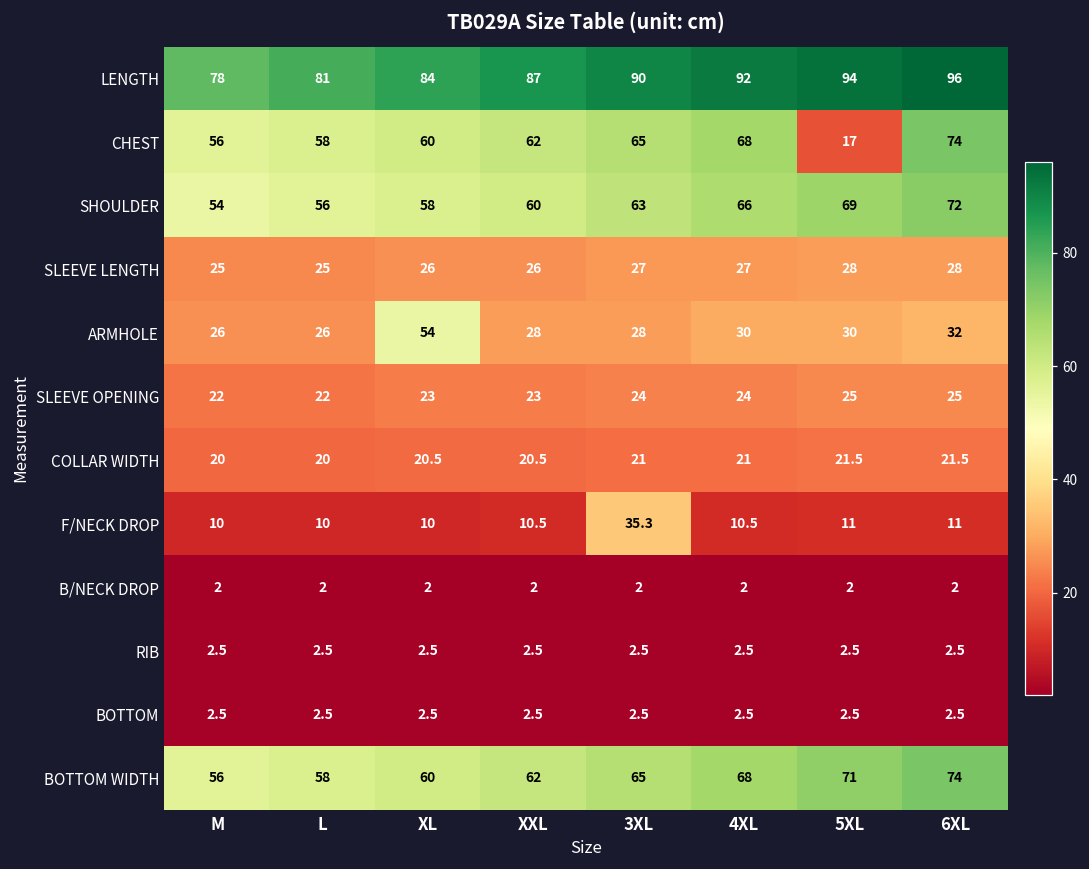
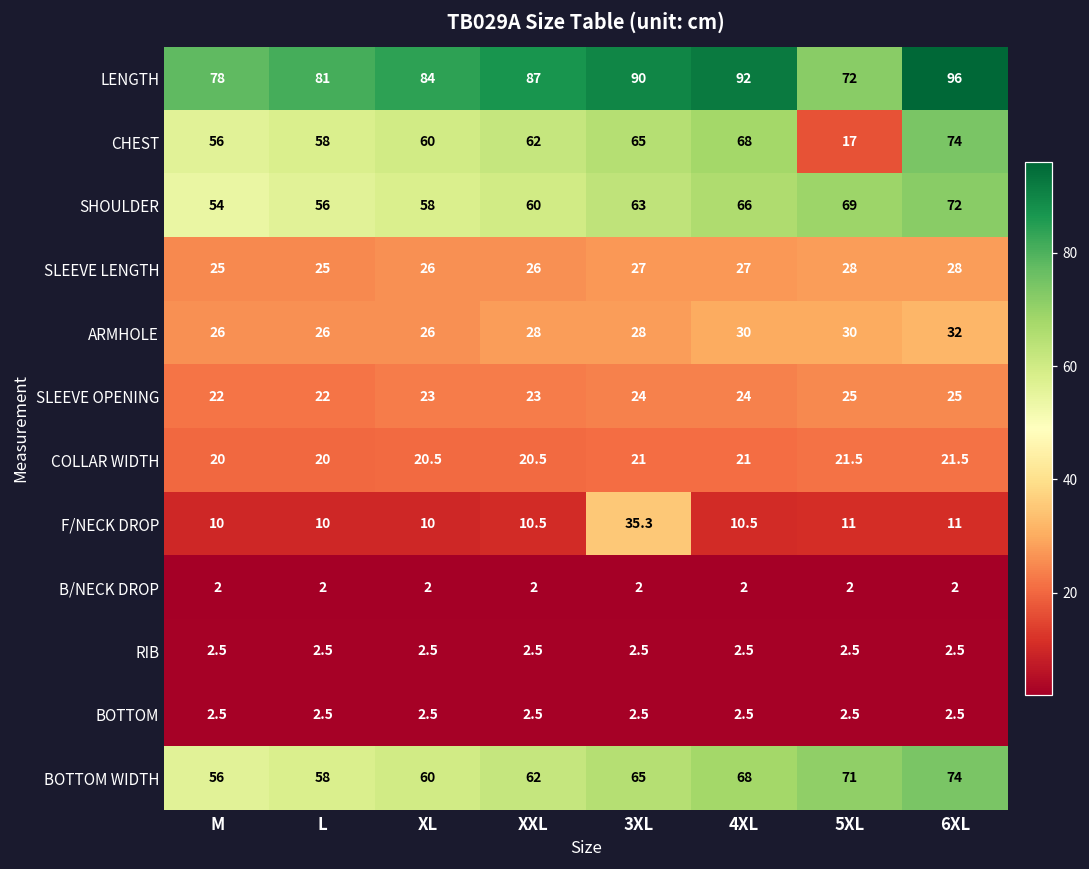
LENGTH, 5XL: 94 -> 72
ARMHOLE, XL: 54 -> 26
